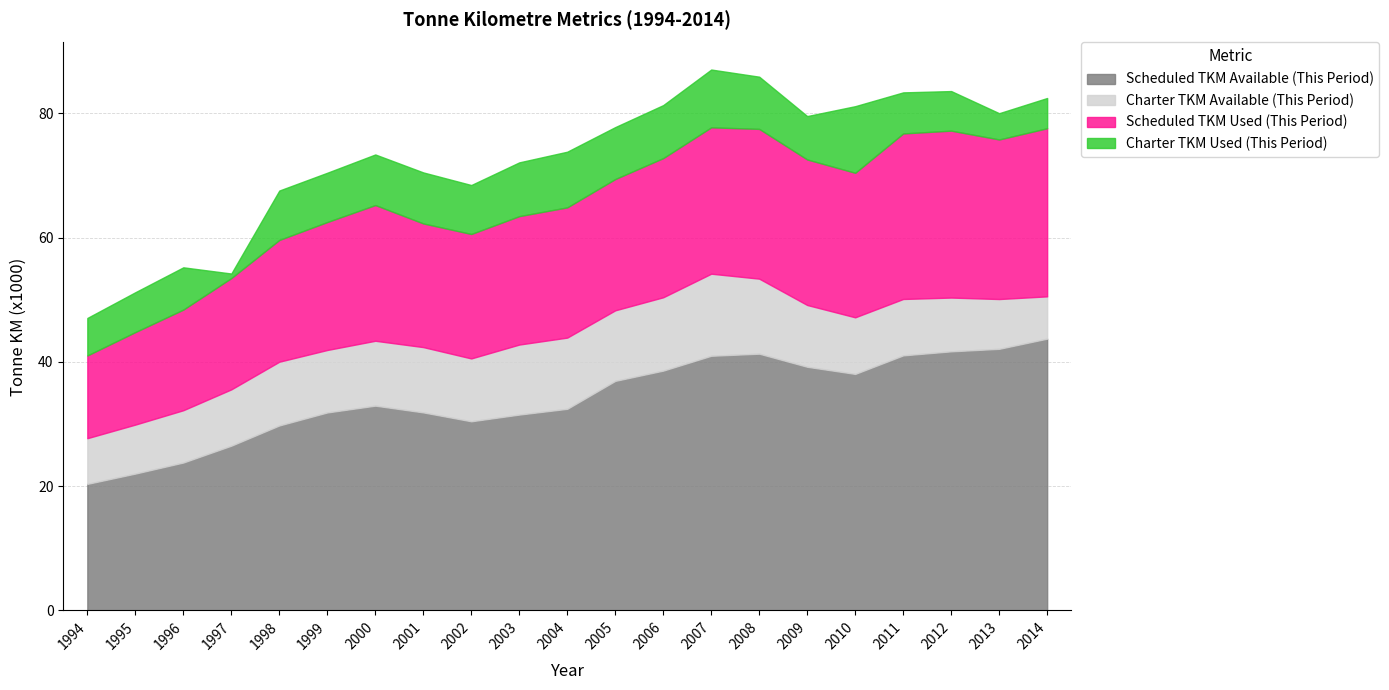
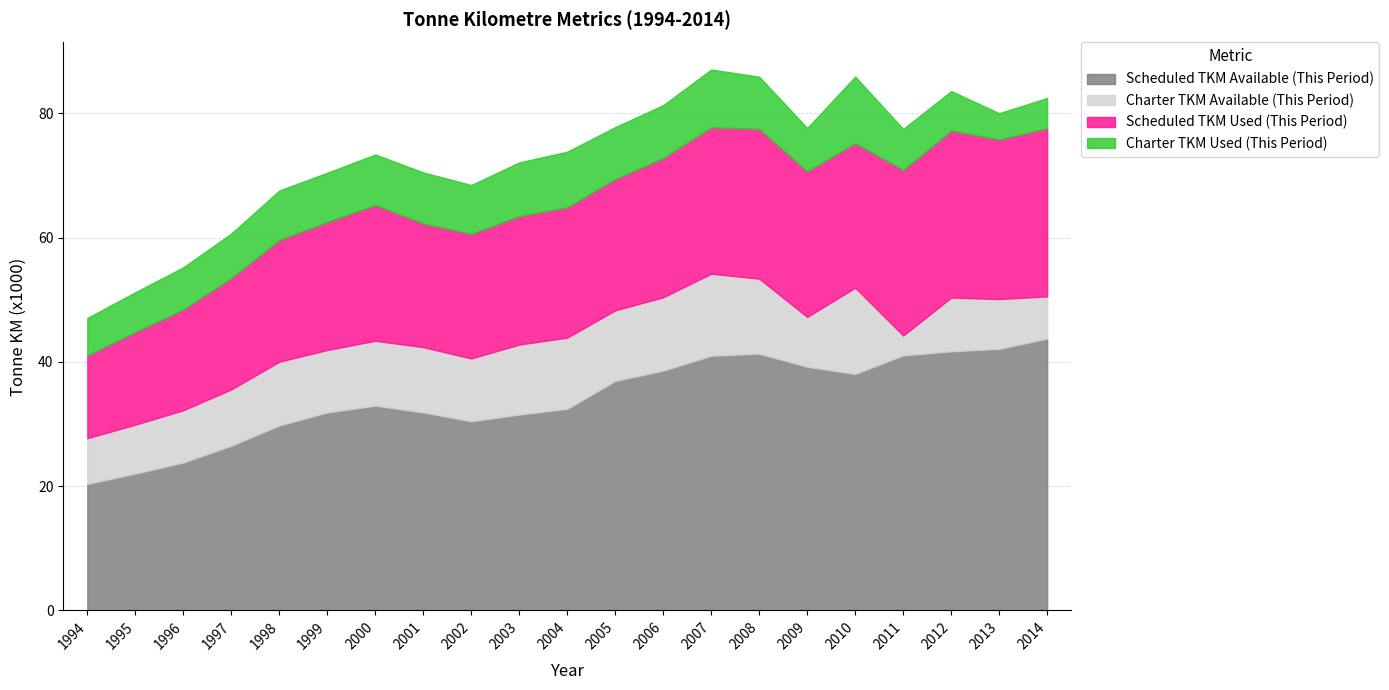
Charter TKM Used (This Period), 1997: 1 -> 7
Charter TKM Available (This Period), 2009: 10 -> 8
Charter TKM Available (This Period), 2010: 9 -> 14
Charter TKM Available (This Period), 2011: 9 -> 3
